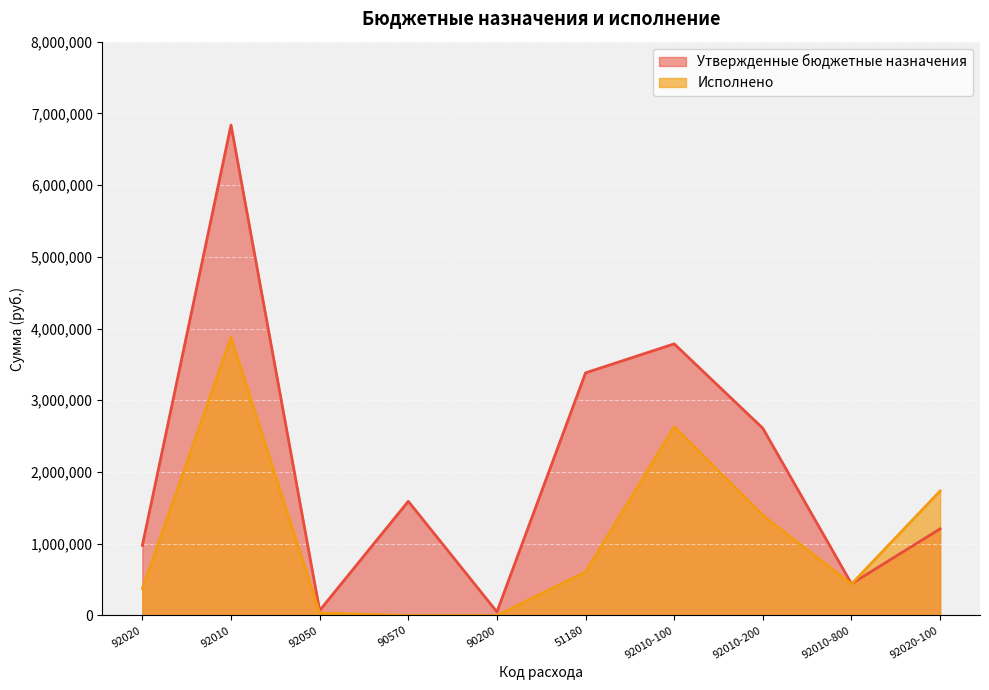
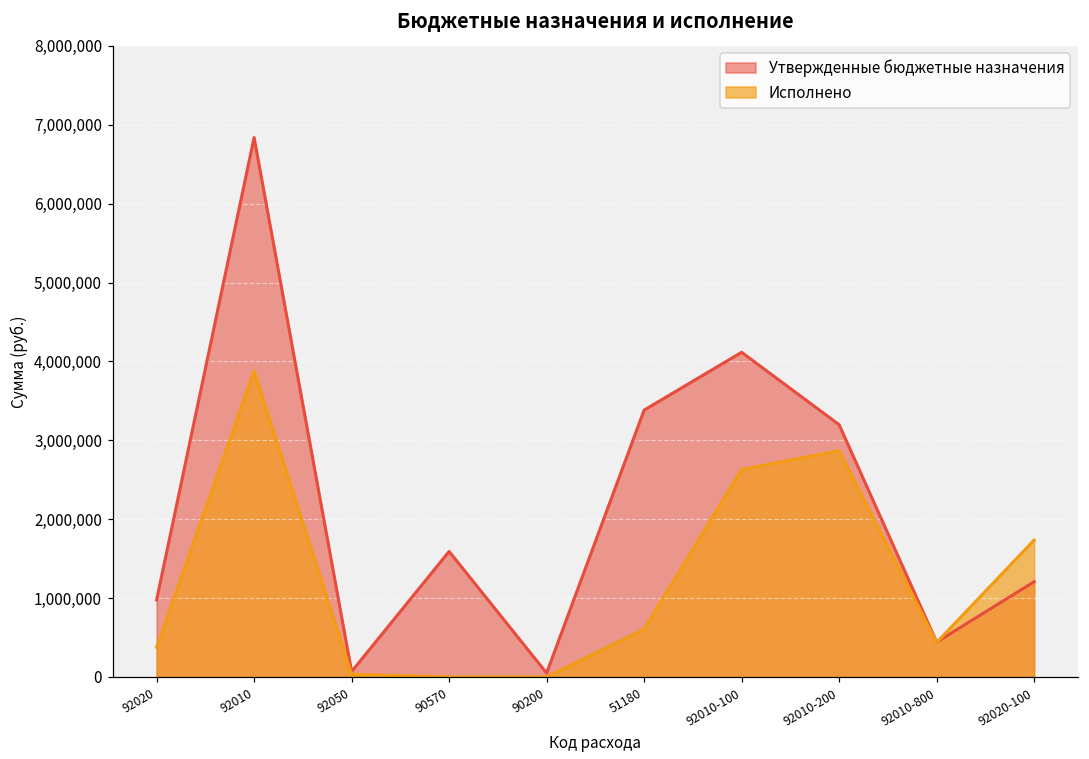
Утвержденные бюджетные назначения, 92010-100: 3,800,000 -> 4,100,000
Утвержденные бюджетные назначения, 92010-200: 2,600,000 -> 3,200,000
Исполнено, 92010-200: 1,400,000 -> 2,900,000
